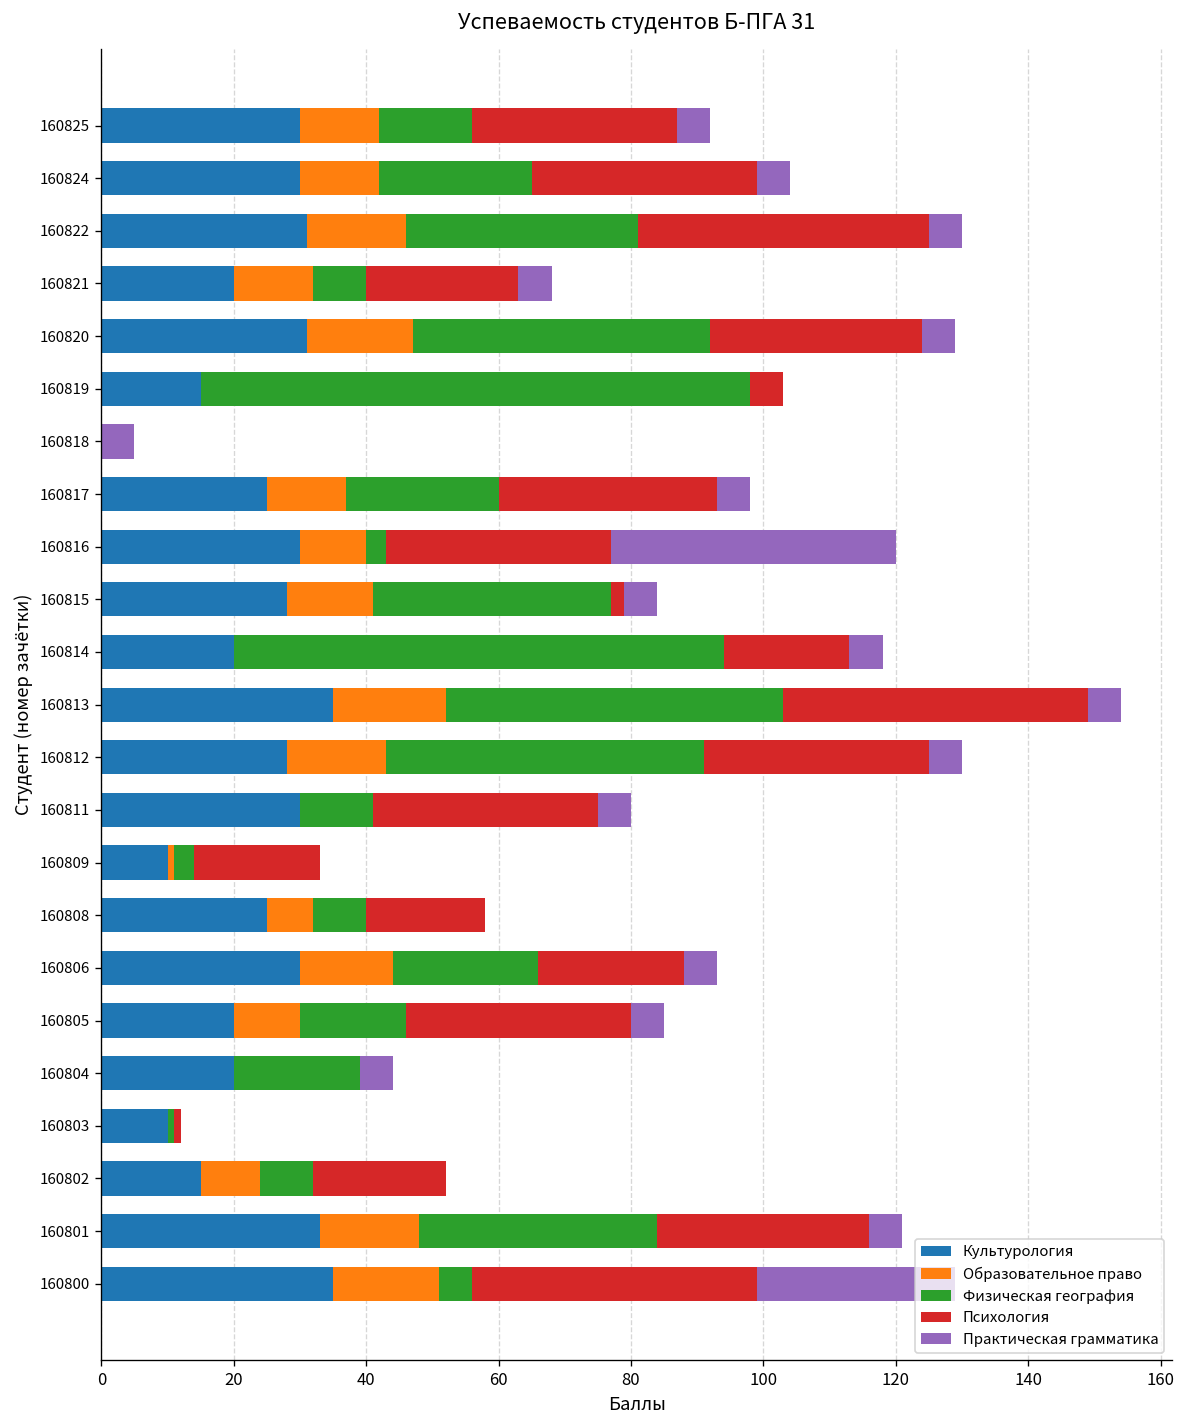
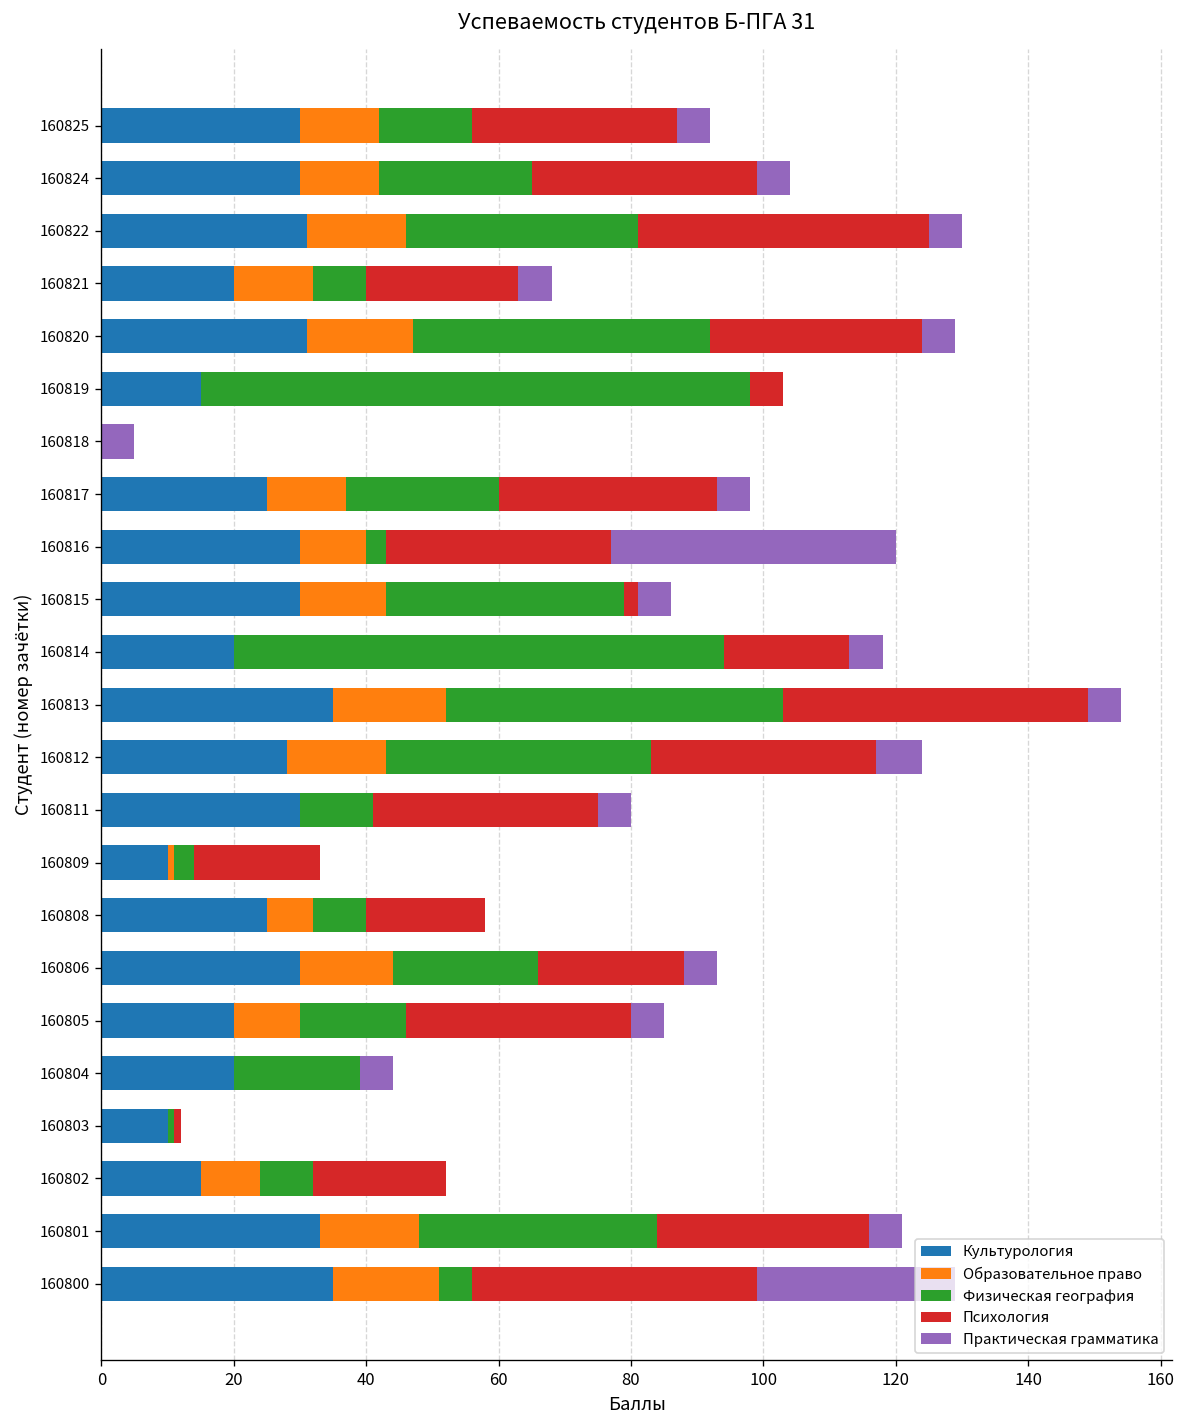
Культурология, 160815: 28 -> 30
Физическая география, 160812: 48 -> 40
Практическая грамматика, 160812: 5 -> 7
